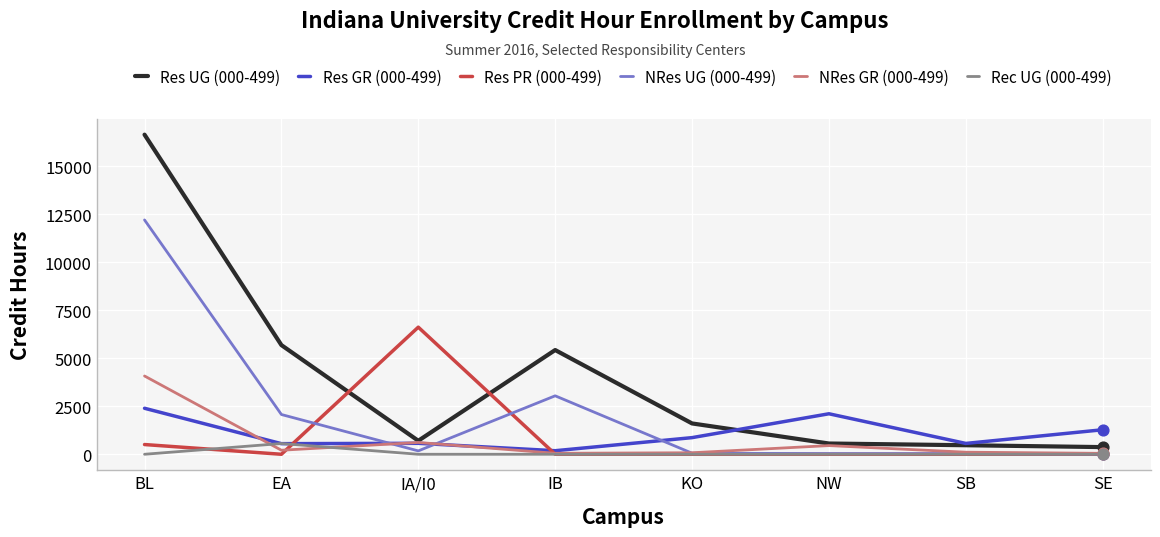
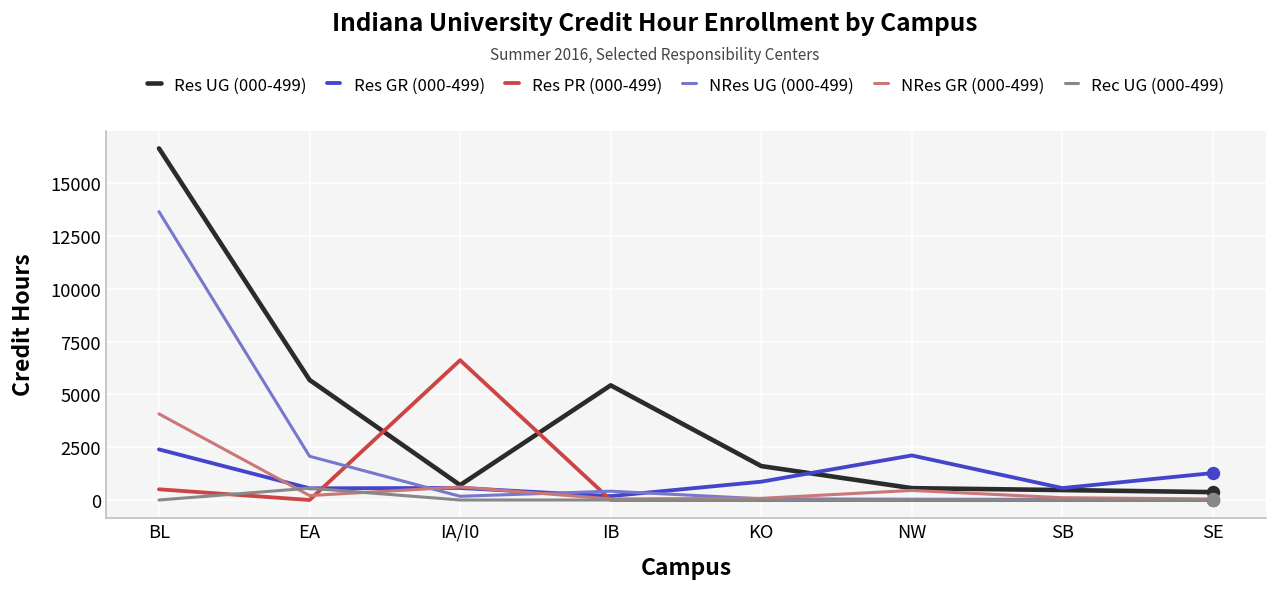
NRes UG (000-499), BL: 12200 -> 13700
NRes UG (000-499), IB: 3000 -> 400
